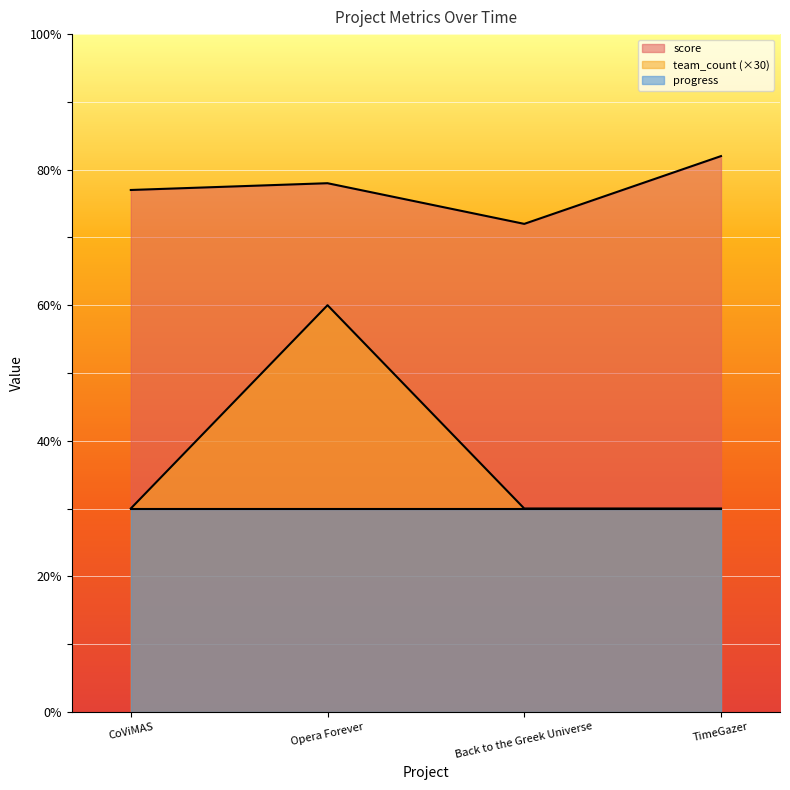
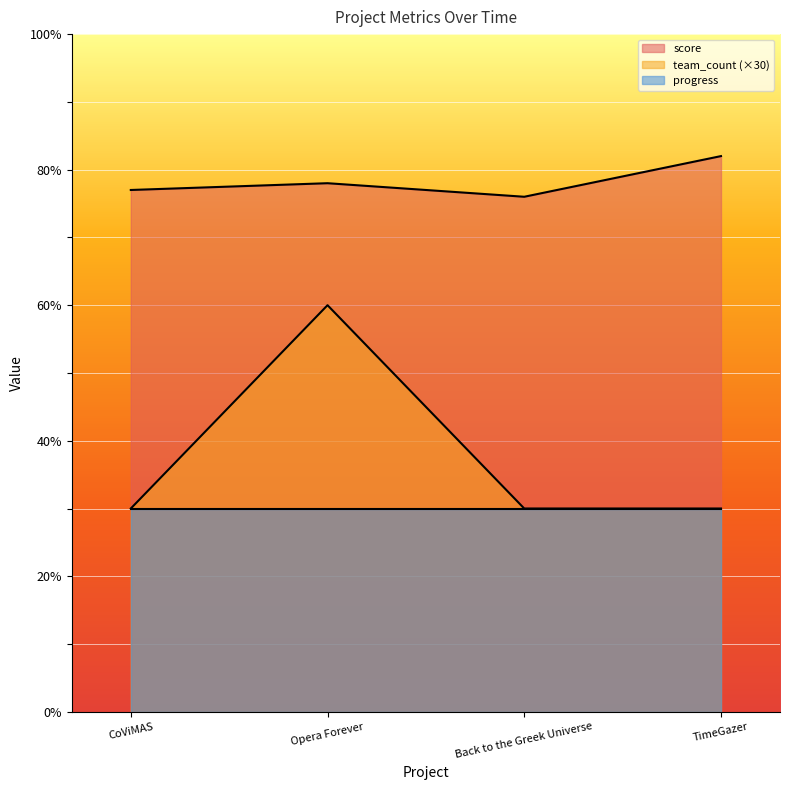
score, Back to the Greek Universe: 72% -> 76%
